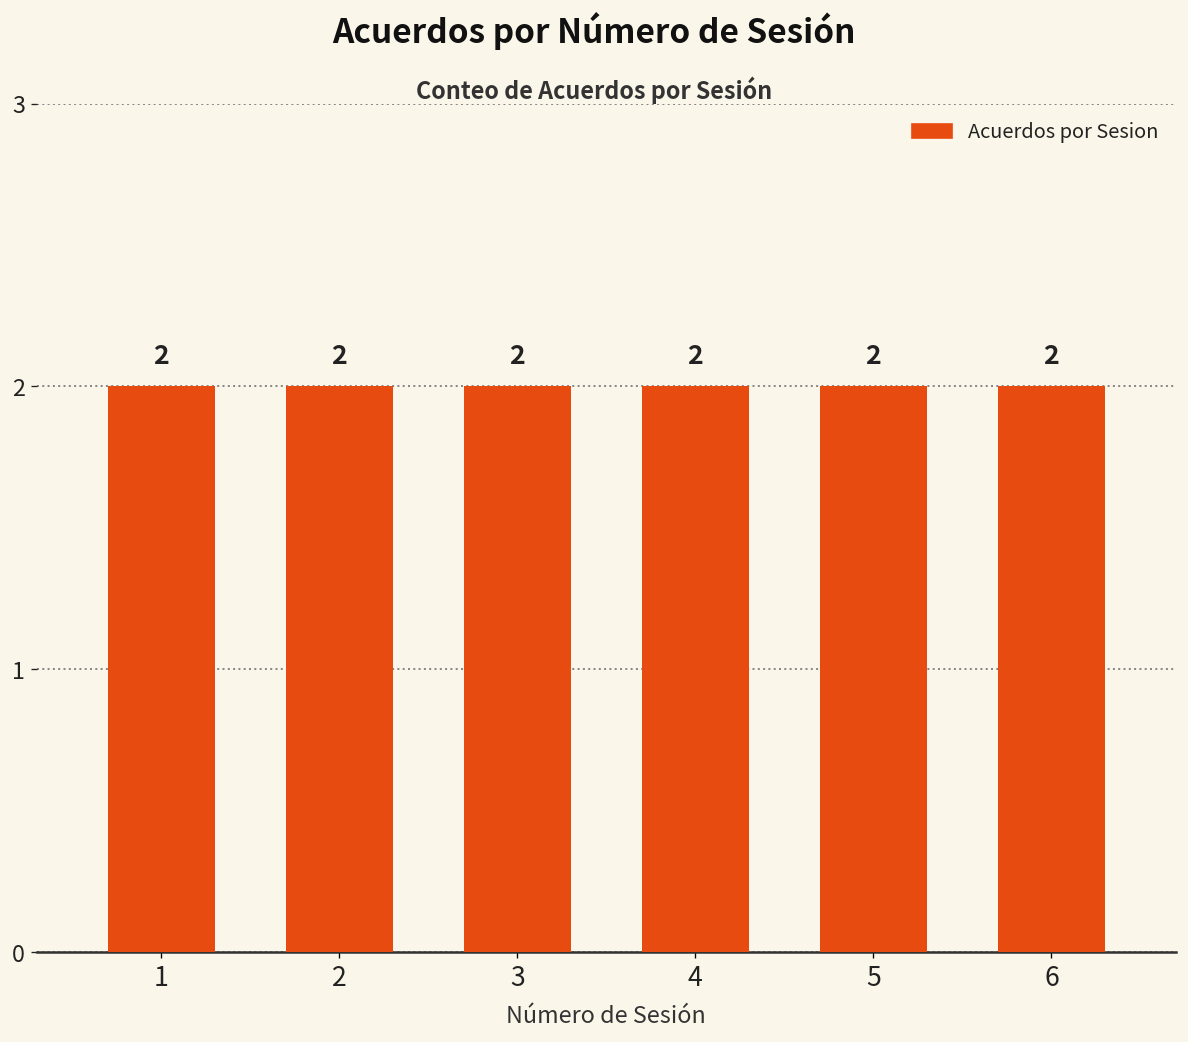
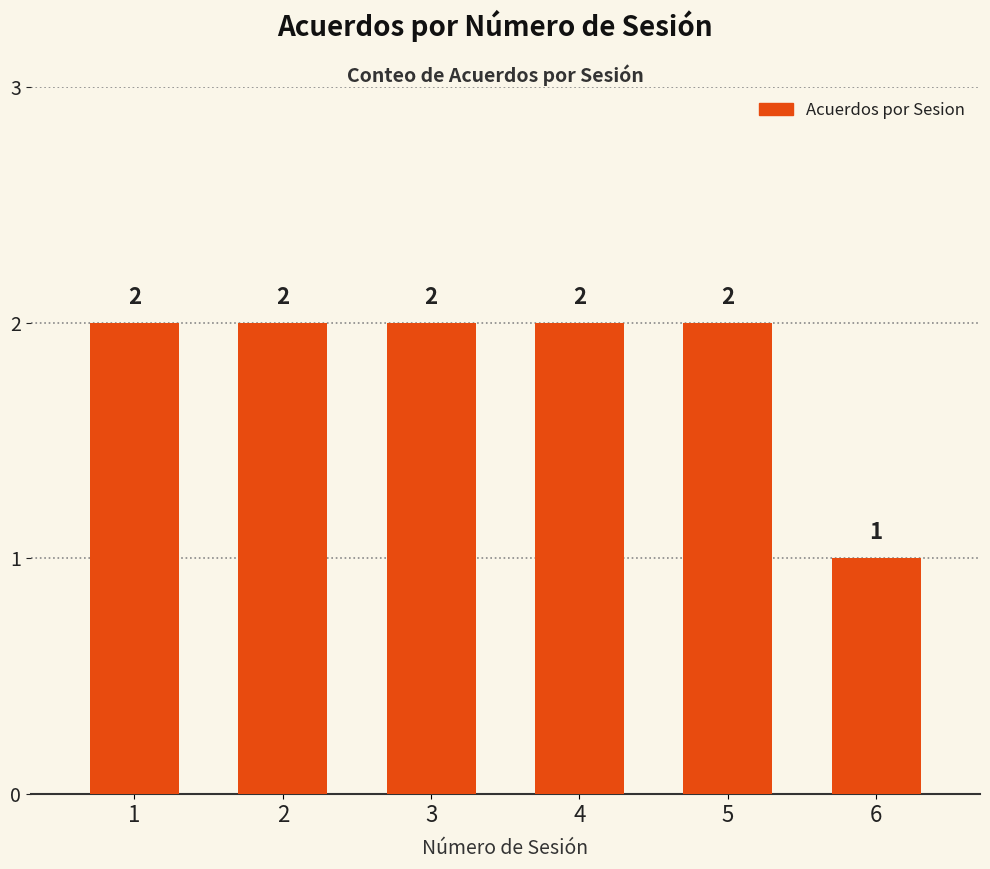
6: 2 -> 1
